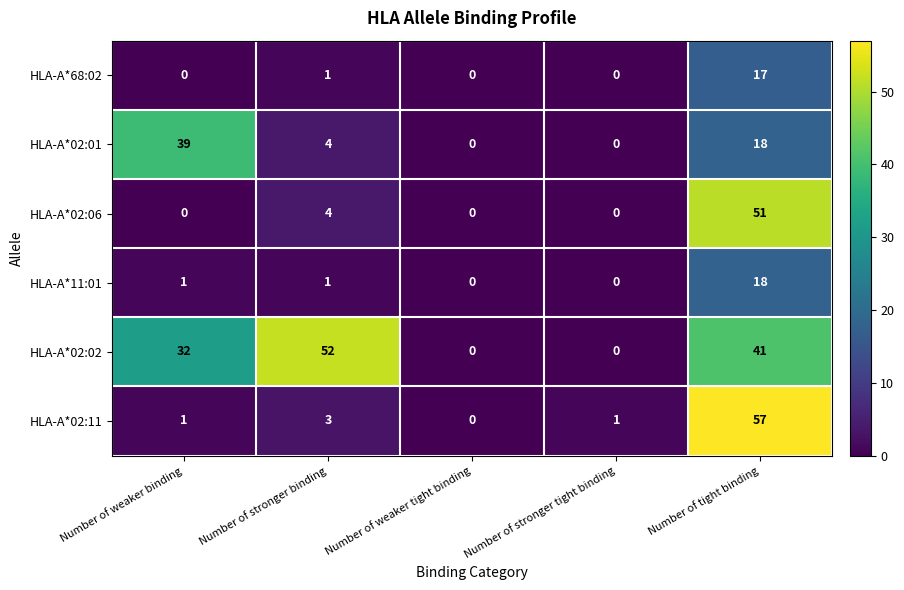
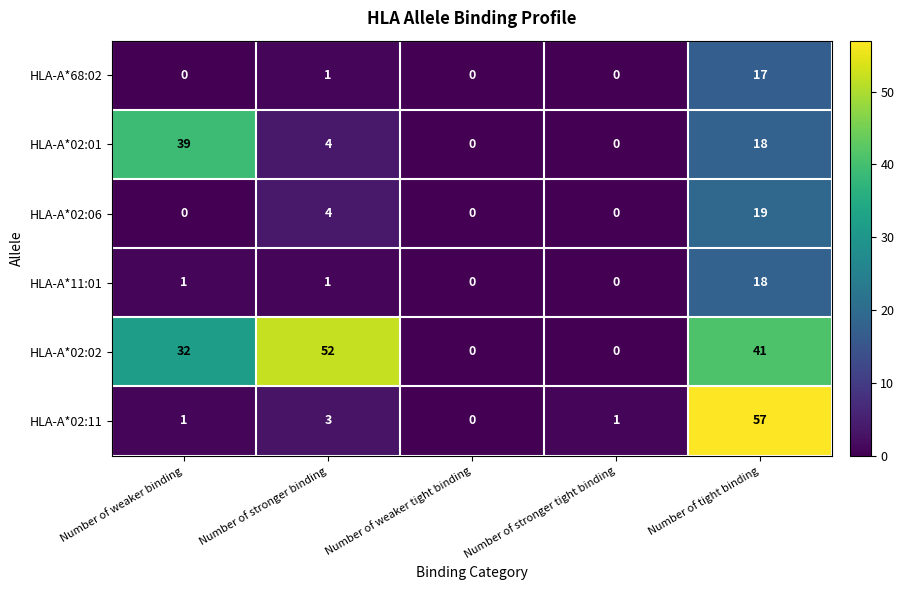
HLA-A*02:06, Number of tight binding: 51 -> 19
